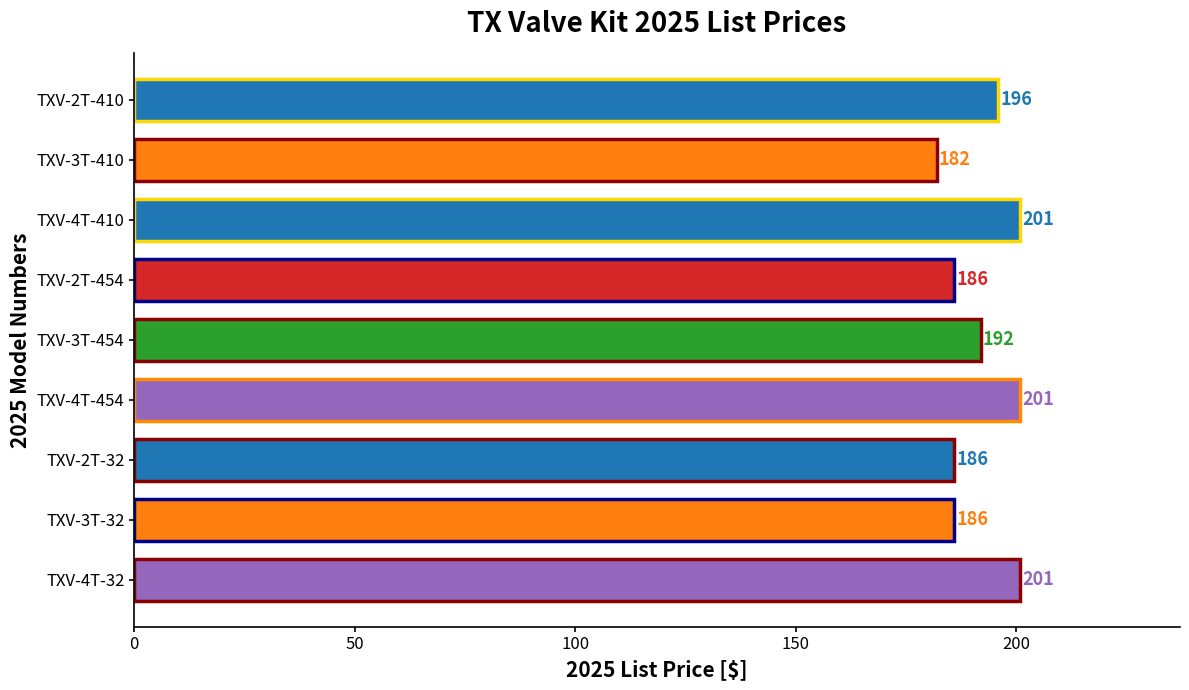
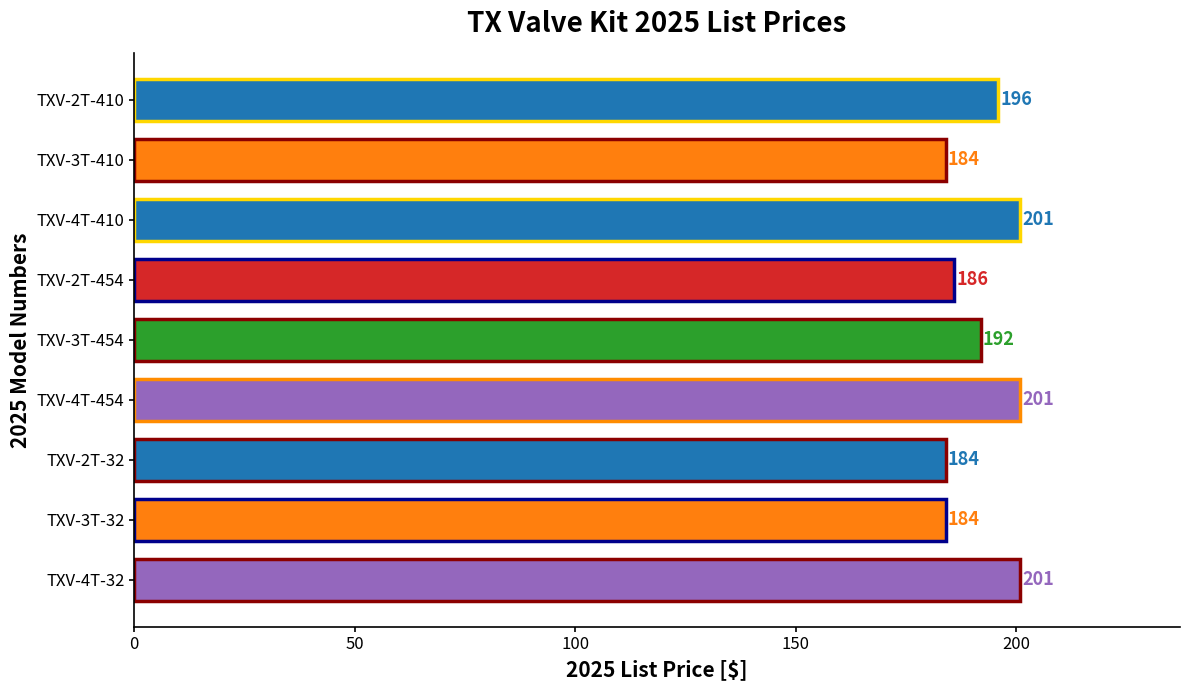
TXV-3T-410: 182 -> 184
TXV-2T-32: 186 -> 184
TXV-3T-32: 186 -> 184
